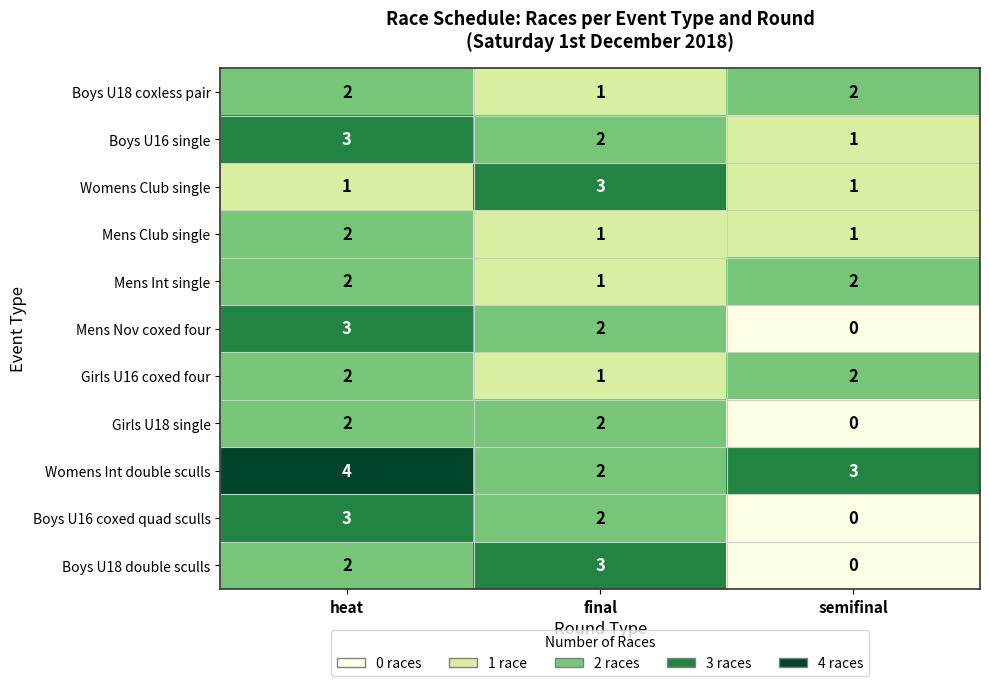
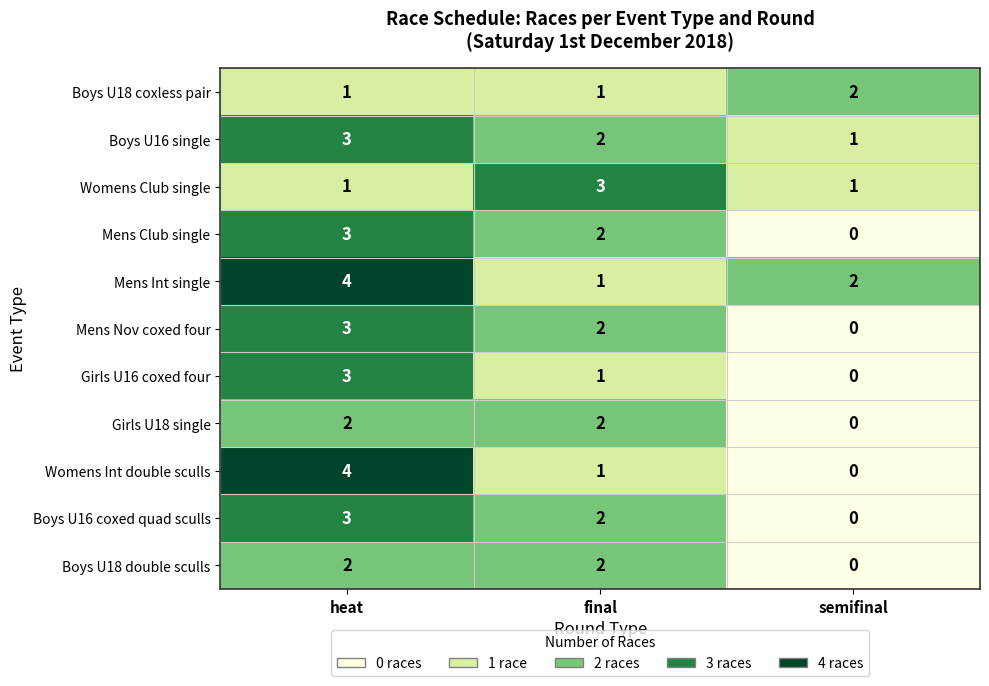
Boys U18 coxless pair, heat: 2 -> 1
Mens Club single, heat: 2 -> 3
Mens Club single, final: 1 -> 2
Mens Club single, semifinal: 1 -> 0
Mens Int single, heat: 2 -> 4
Girls U16 coxed four, heat: 2 -> 3
Girls U16 coxed four, semifinal: 2 -> 0
Womens Int double sculls, final: 2 -> 1
Womens Int double sculls, semifinal: 3 -> 0
Boys U18 double sculls, final: 3 -> 2
